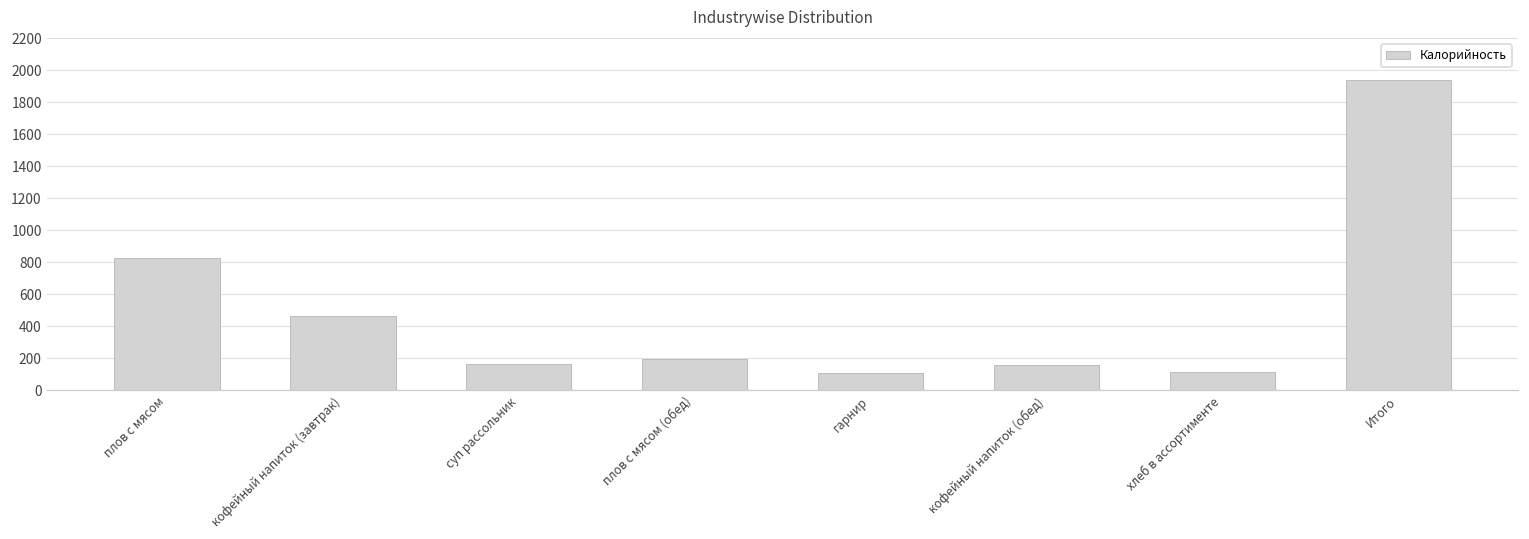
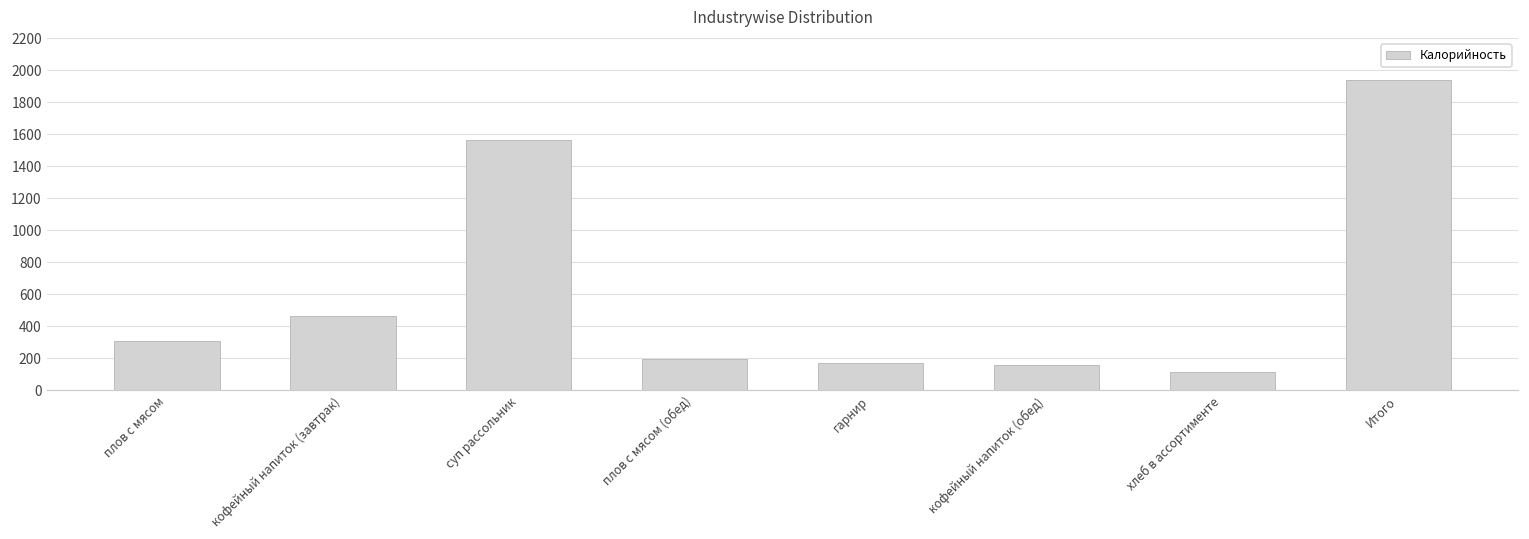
плов с мясом: 830 -> 310
суп рассольник: 170 -> 1560
гарнир: 110 -> 170
